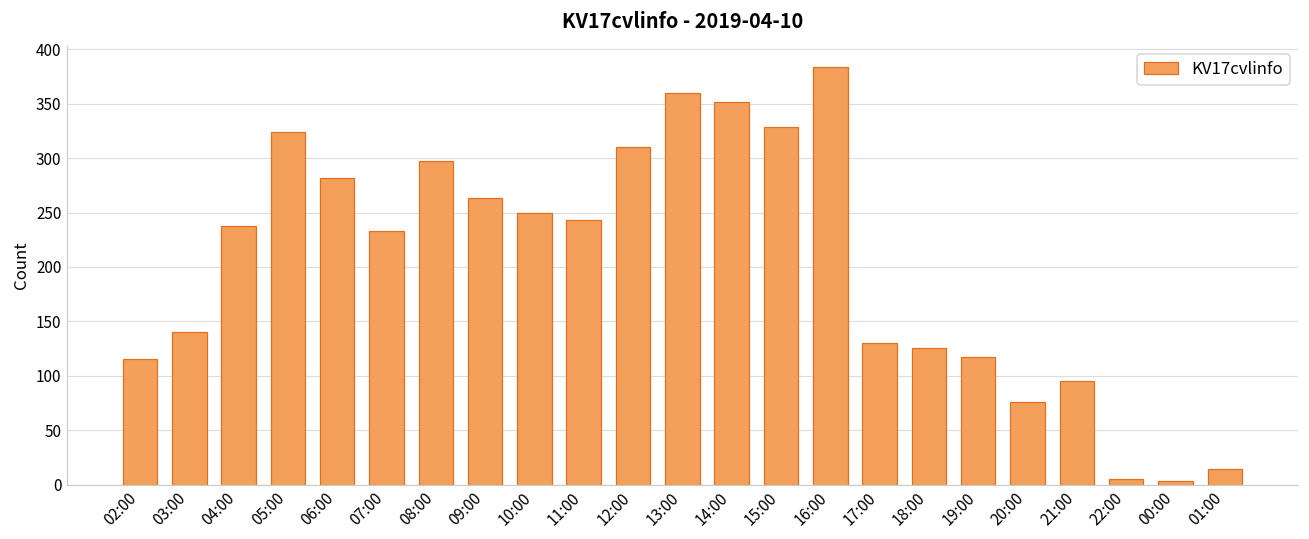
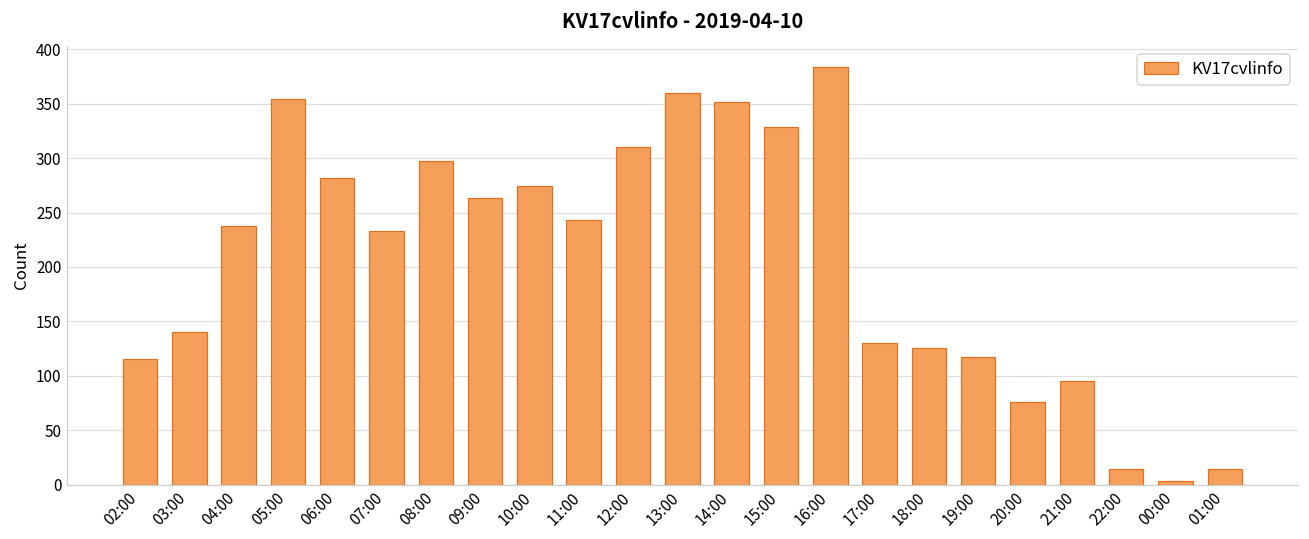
05:00: 320 -> 350
10:00: 250 -> 270
22:00: 5 -> 14
